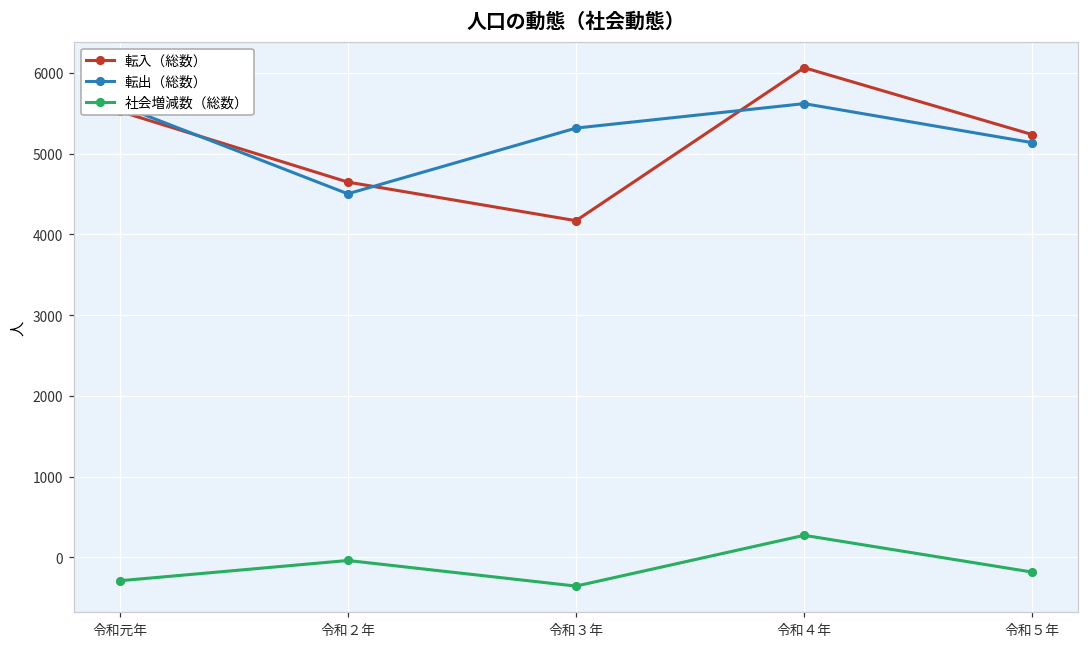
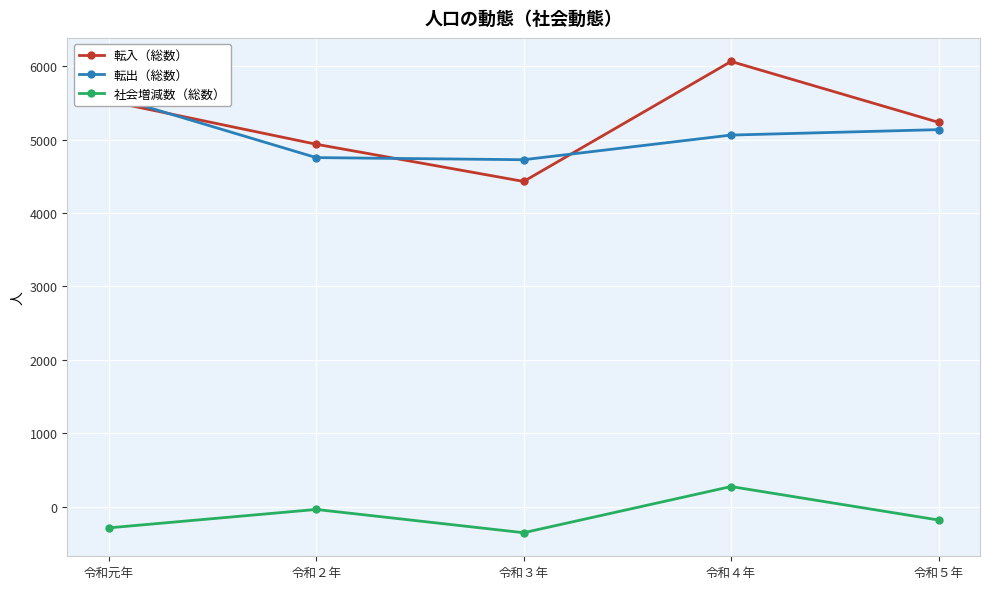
転入（総数）, 令和２年: 4600 -> 4900
転出（総数）, 令和２年: 4500 -> 4800
転入（総数）, 令和３年: 4200 -> 4400
転出（総数）, 令和３年: 5300 -> 4700
転出（総数）, 令和４年: 5600 -> 5100
